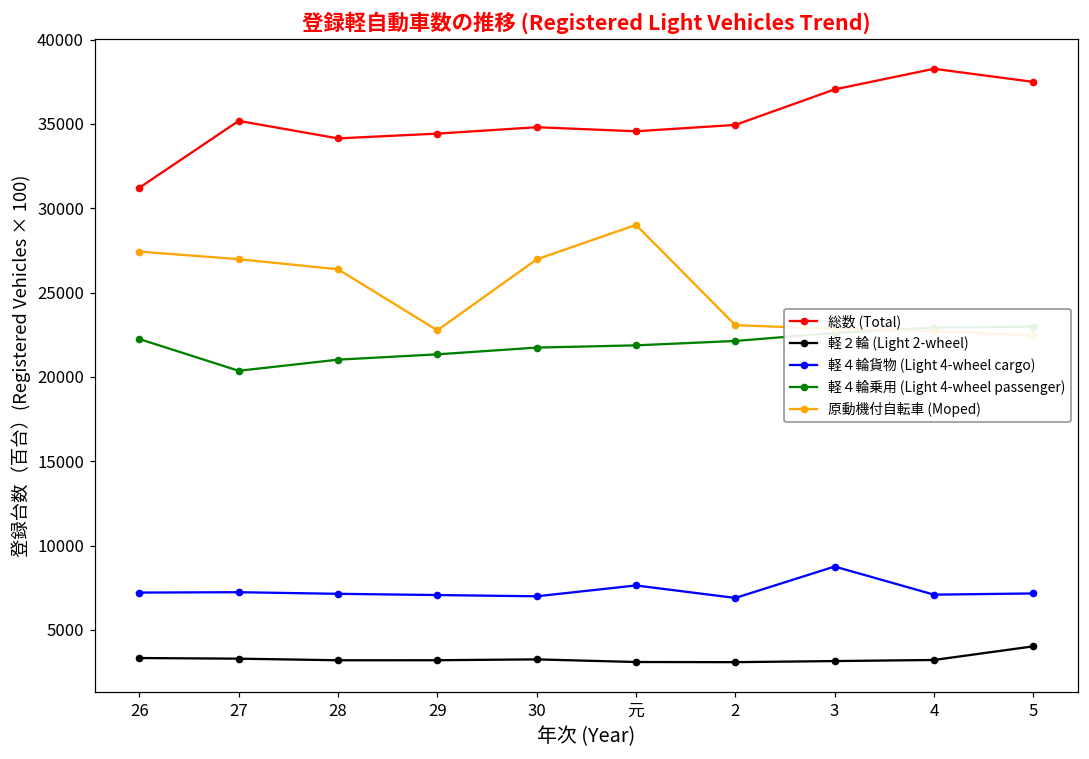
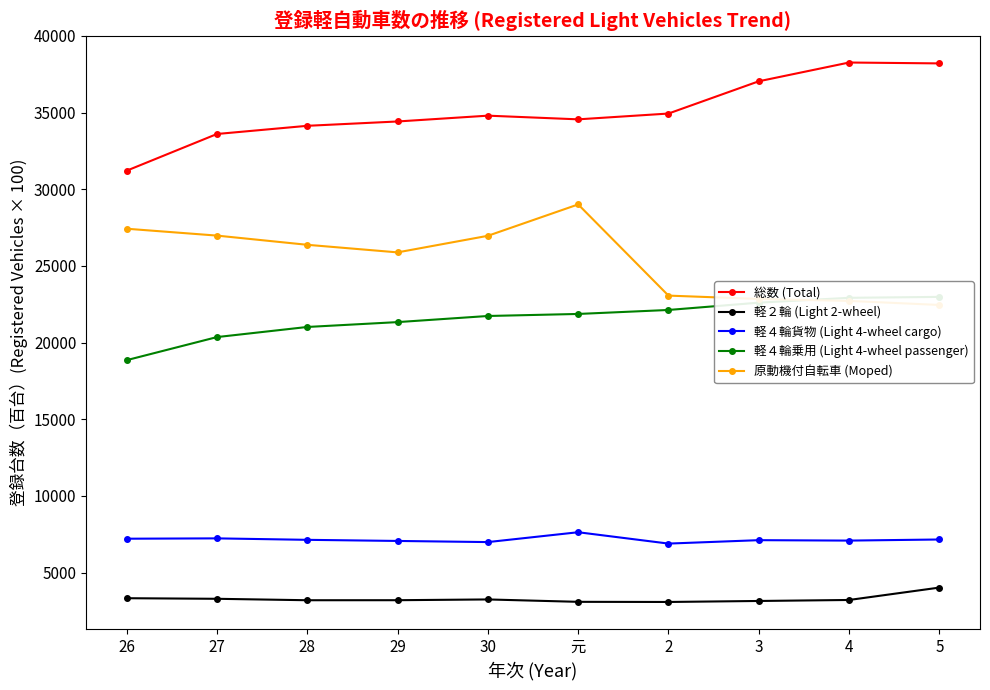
軽４輪乗用 (Light 4-wheel passenger), 26: 22200 -> 18900
総数 (Total), 27: 35200 -> 33600
原動機付自転車 (Moped), 29: 22800 -> 25900
軽４輪貨物 (Light 4-wheel cargo), 3: 8800 -> 7100
総数 (Total), 5: 37500 -> 38200
